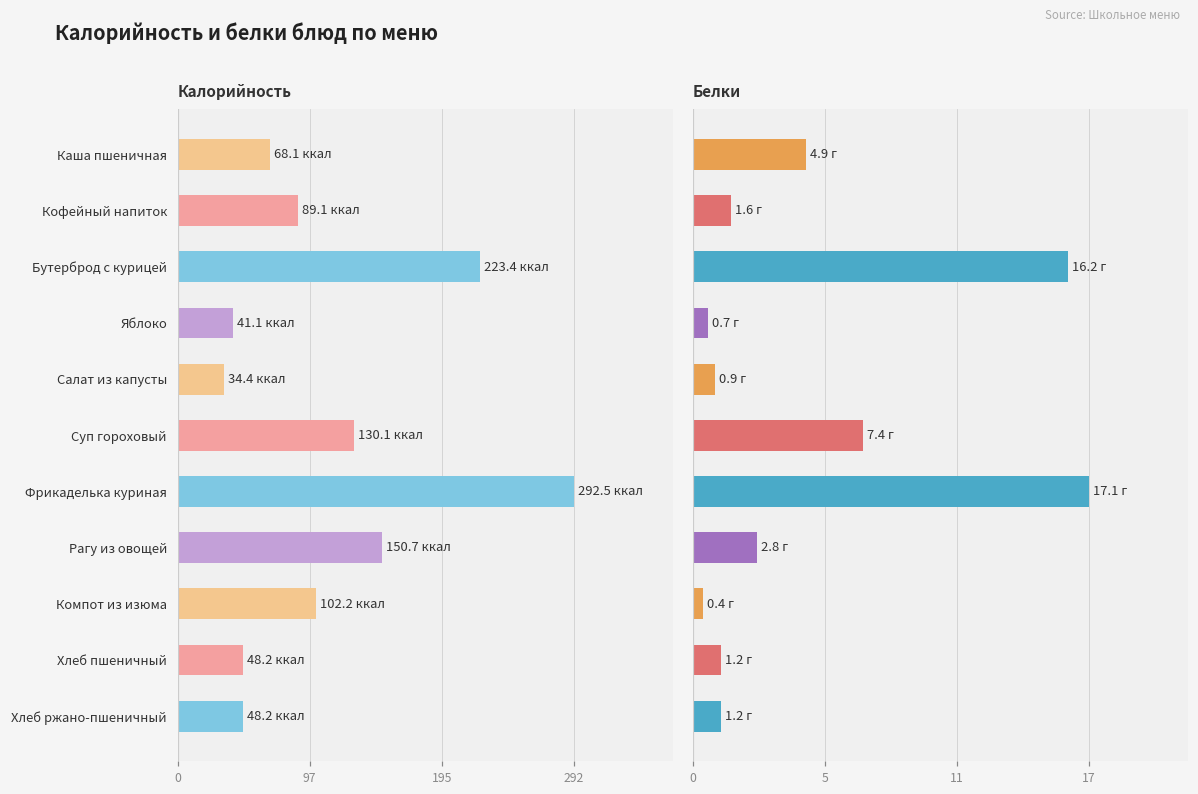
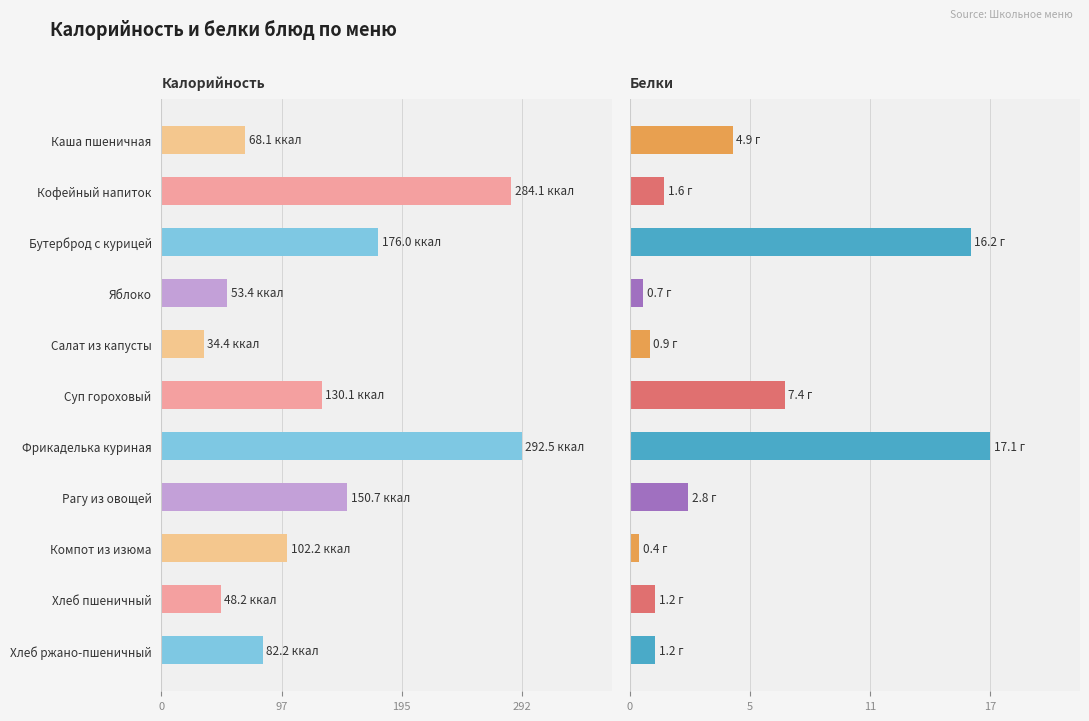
Калорийность, Кофейный напиток: 89.1 -> 284.1
Калорийность, Бутерброд с курицей: 223.4 -> 176.0
Калорийность, Яблоко: 41.1 -> 53.4
Калорийность, Хлеб ржано-пшеничный: 48.2 -> 82.2
